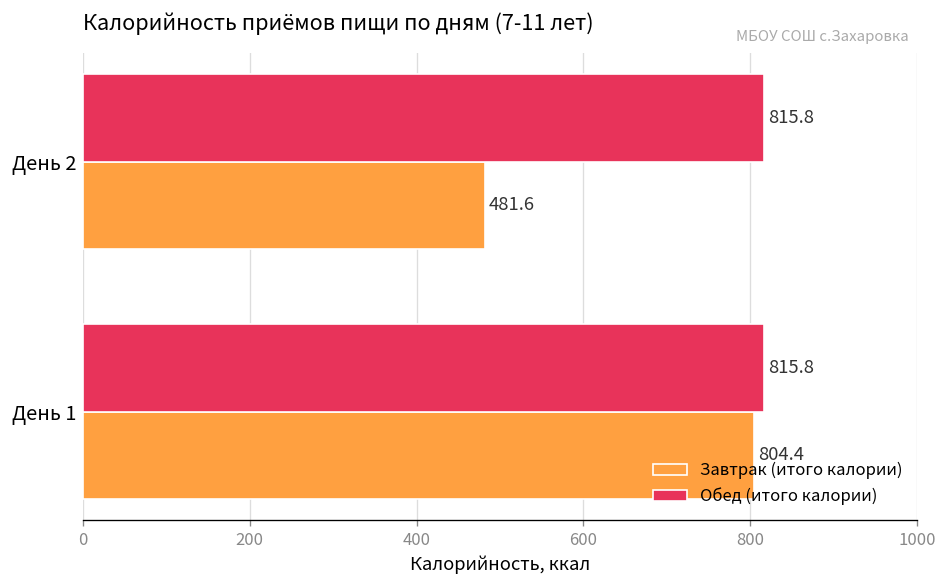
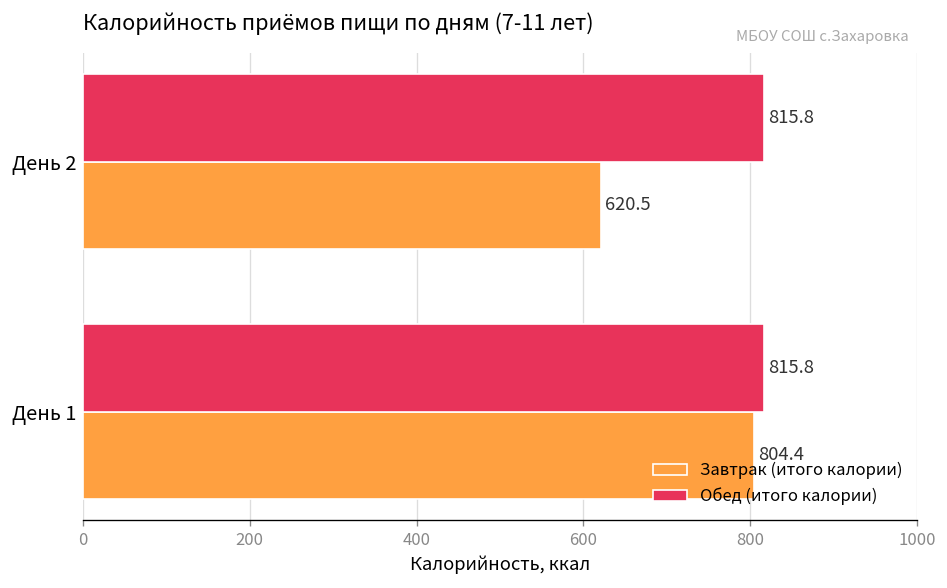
Завтрак (итого калории), День 2: 481.6 -> 620.5
